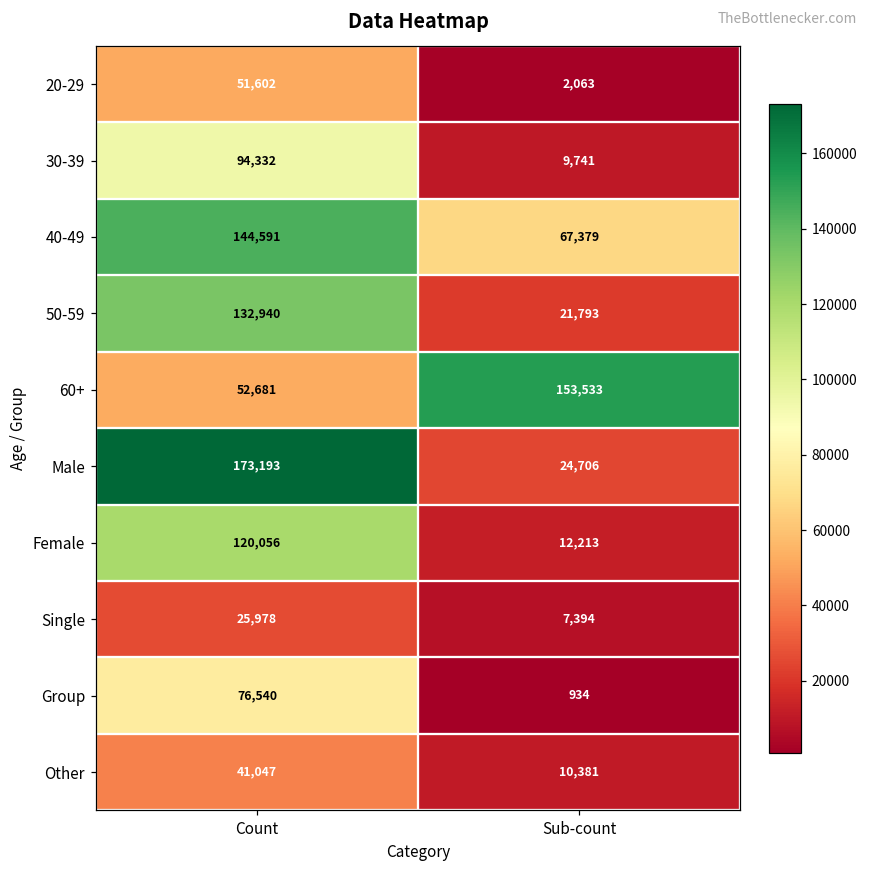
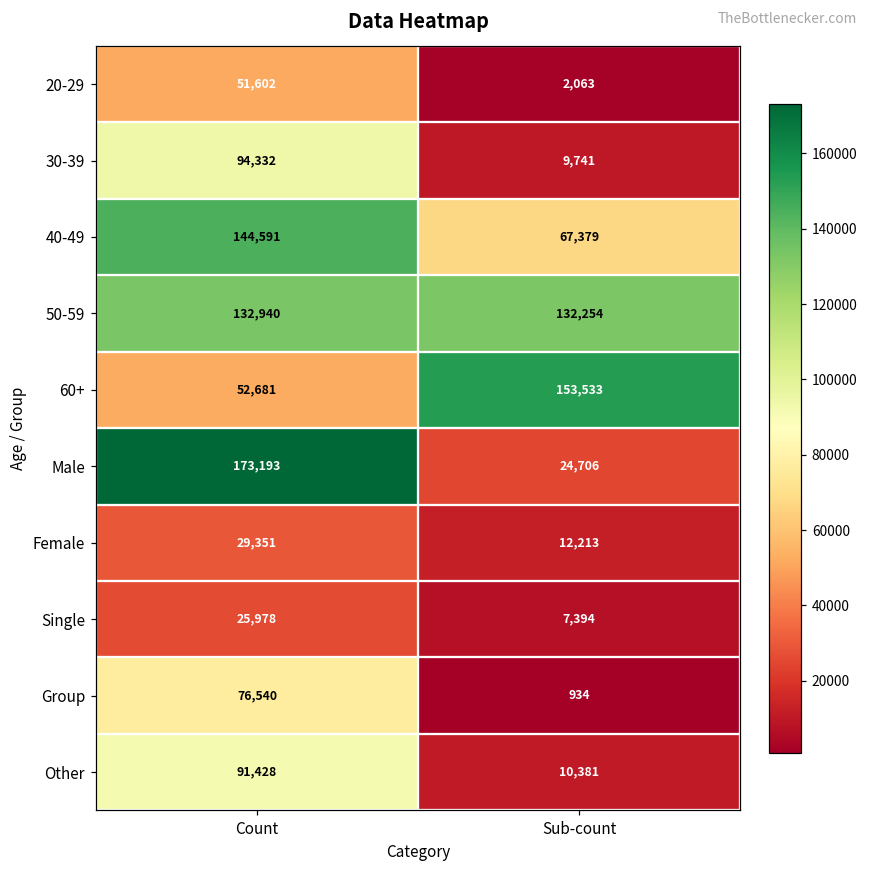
50-59, Sub-count: 21,793 -> 132,254
Female, Count: 120,056 -> 29,351
Other, Count: 41,047 -> 91,428
